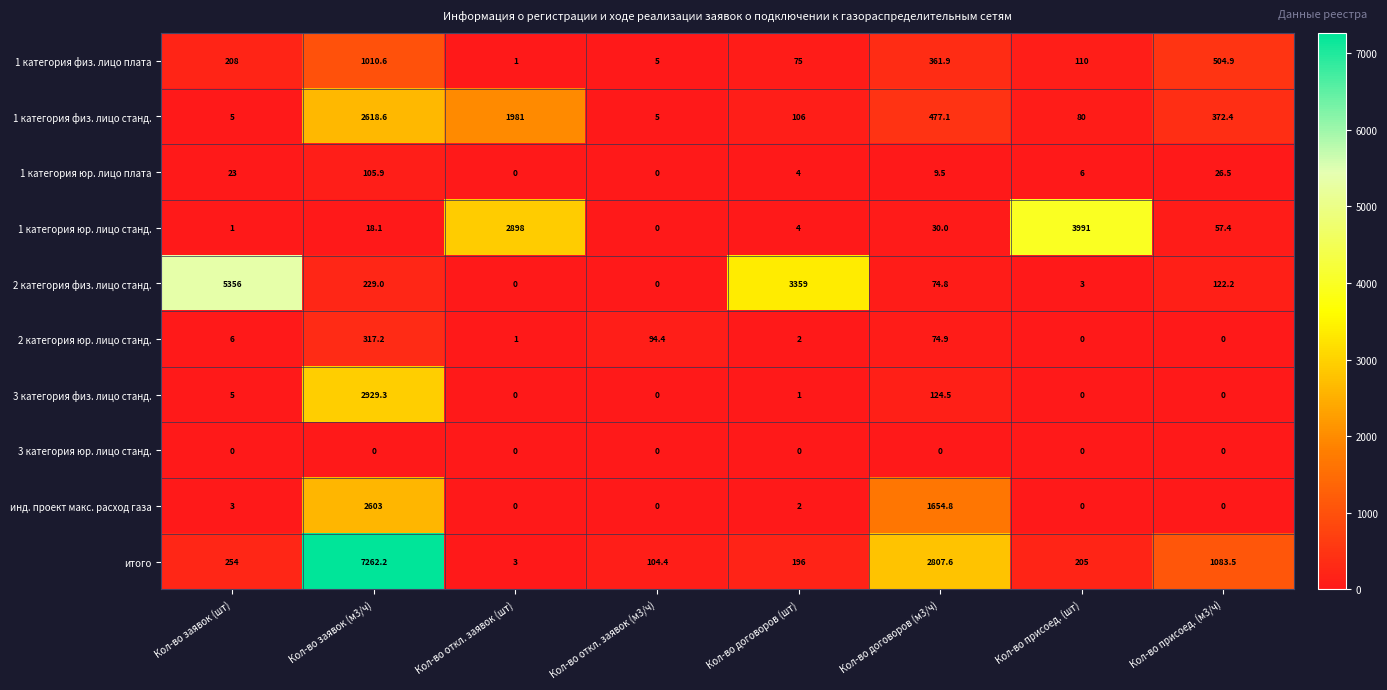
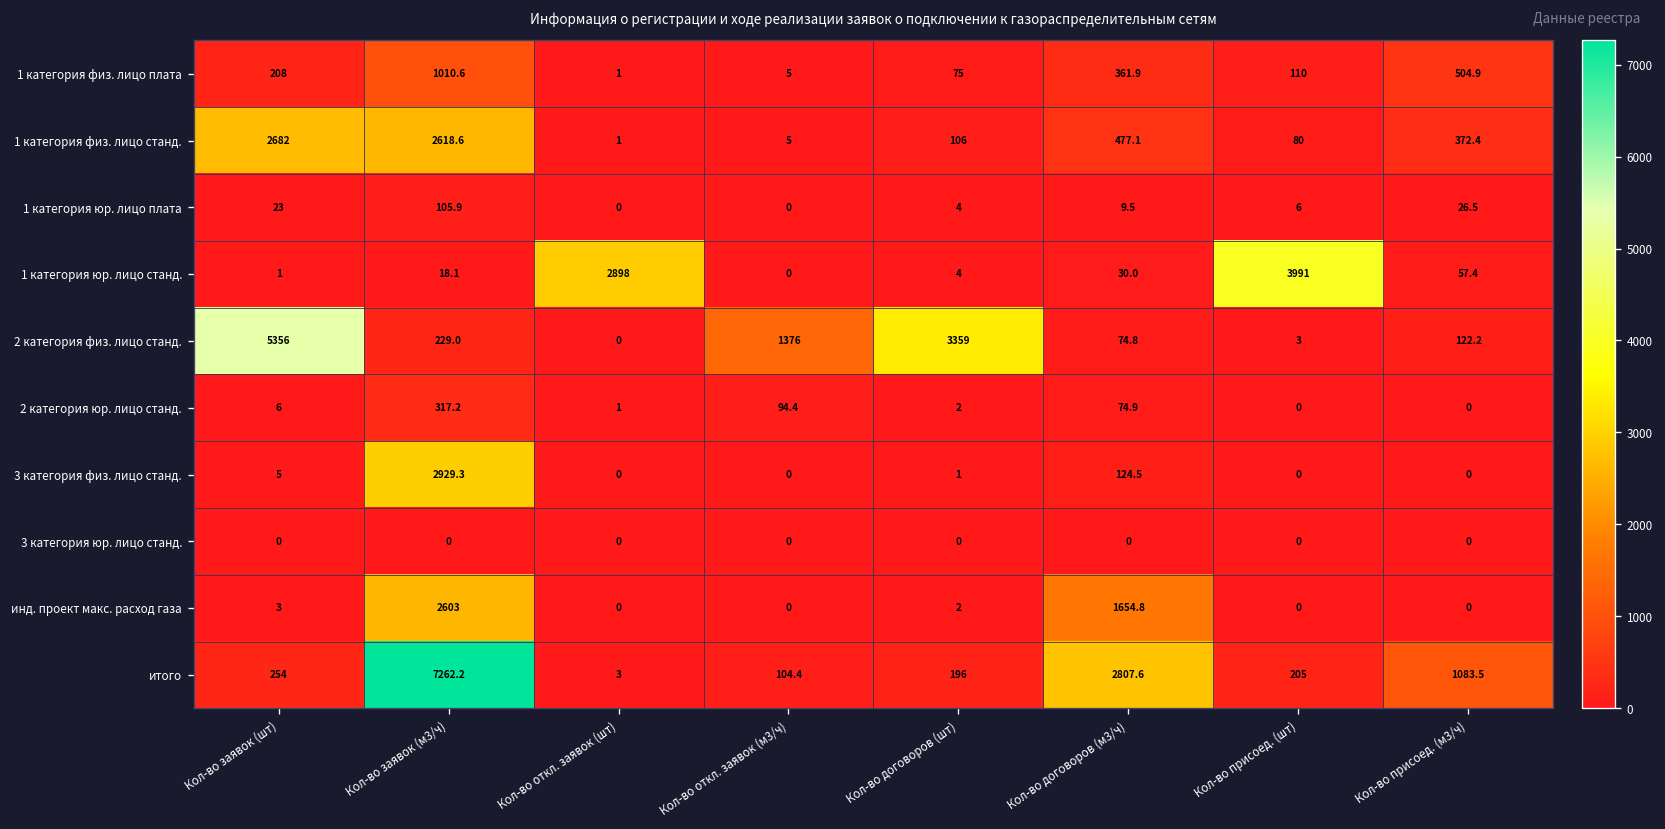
1 категория физ. лицо станд., Кол-во заявок (шт): 5 -> 2682
1 категория физ. лицо станд., Кол-во откл. заявок (шт): 1981 -> 1
2 категория физ. лицо станд., Кол-во откл. заявок (м3/ч): 0 -> 1376
